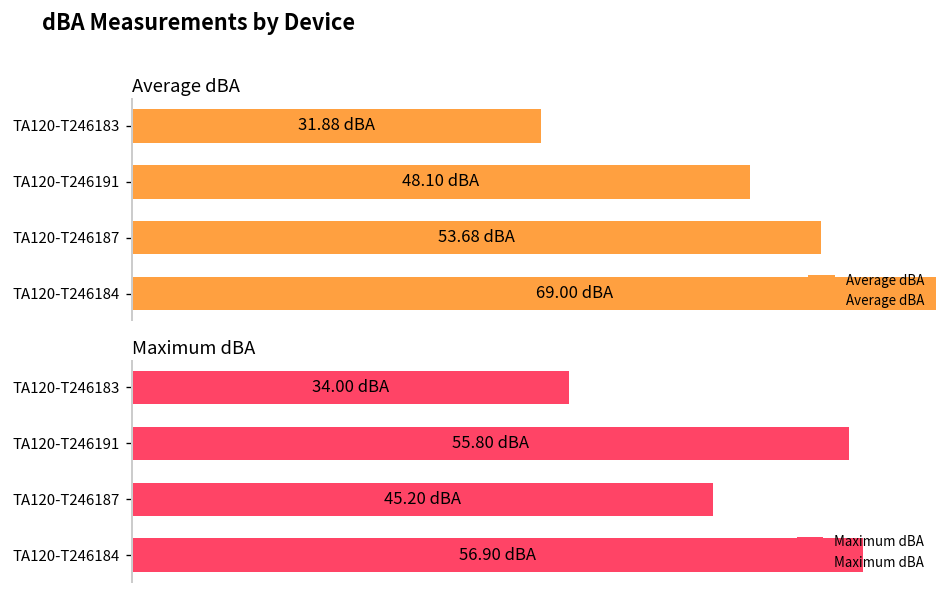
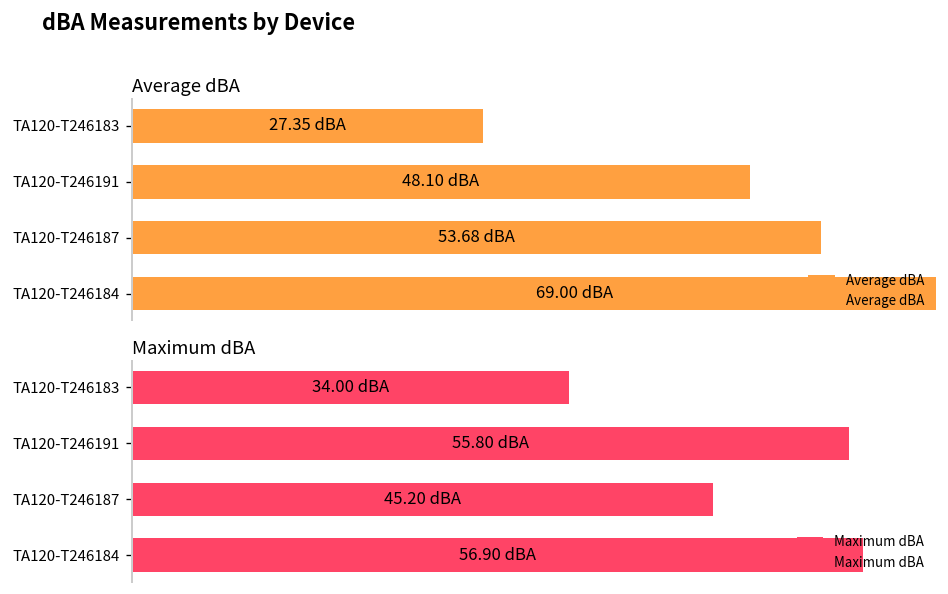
Average dBA, Average dBA, TA120-T246183: 31.88 -> 27.35
